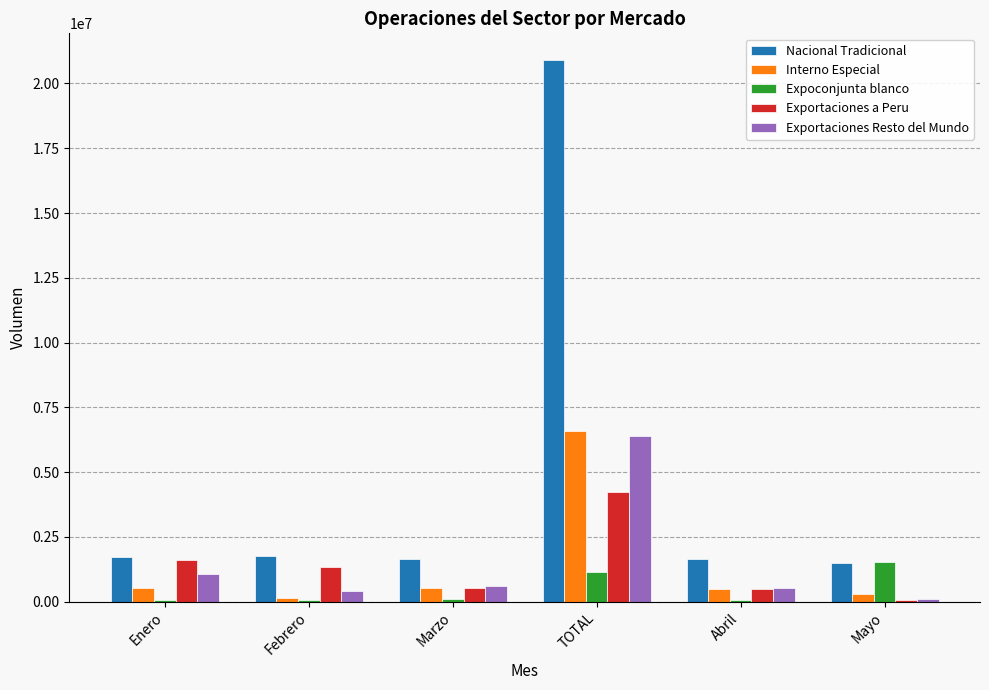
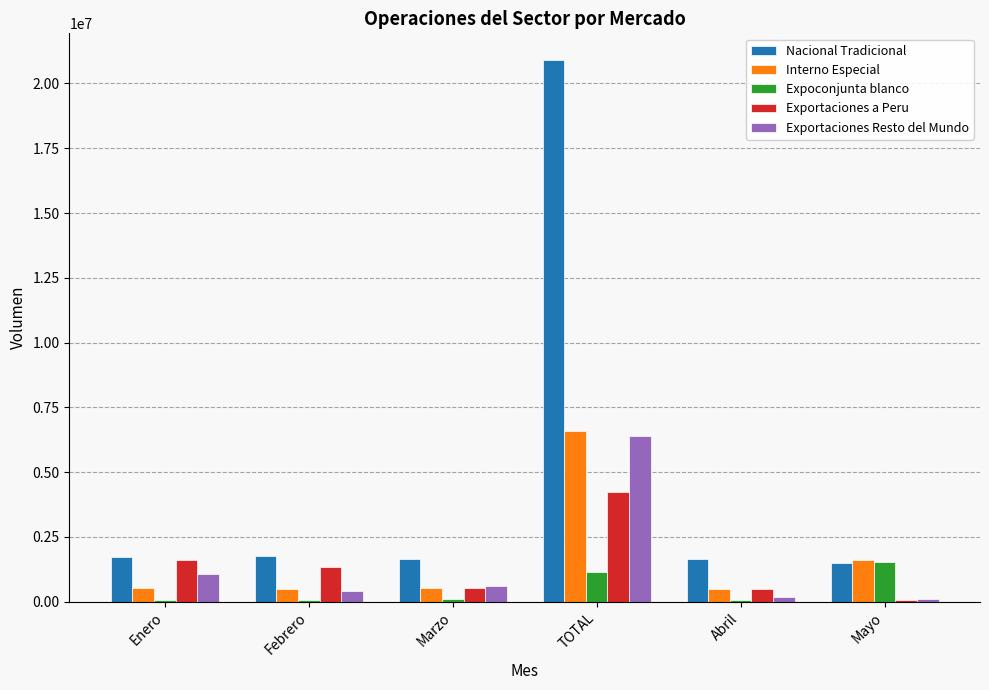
Interno Especial, Febrero: 200000 -> 500000
Exportaciones Resto del Mundo, Abril: 500000 -> 200000
Interno Especial, Mayo: 300000 -> 1600000
